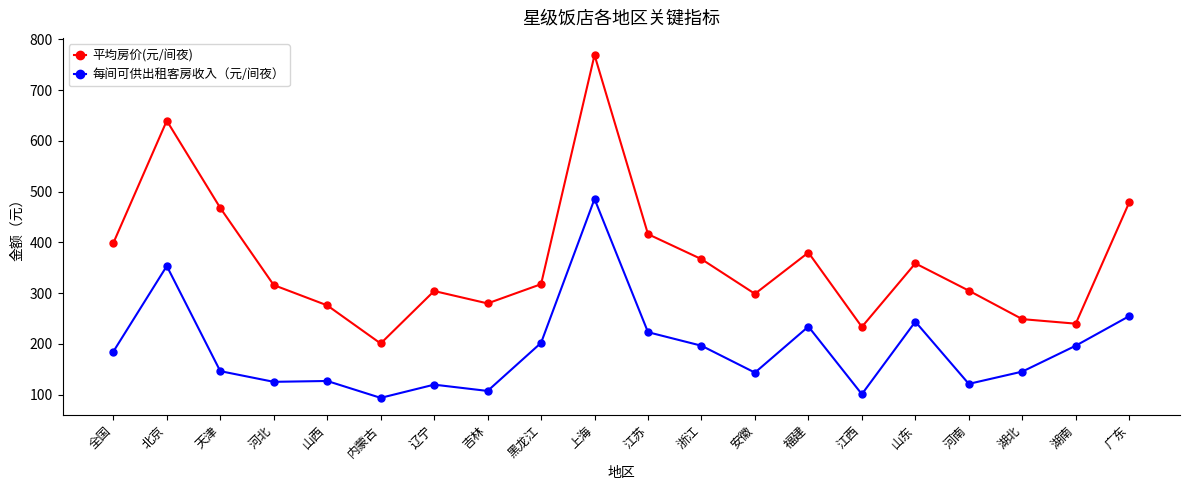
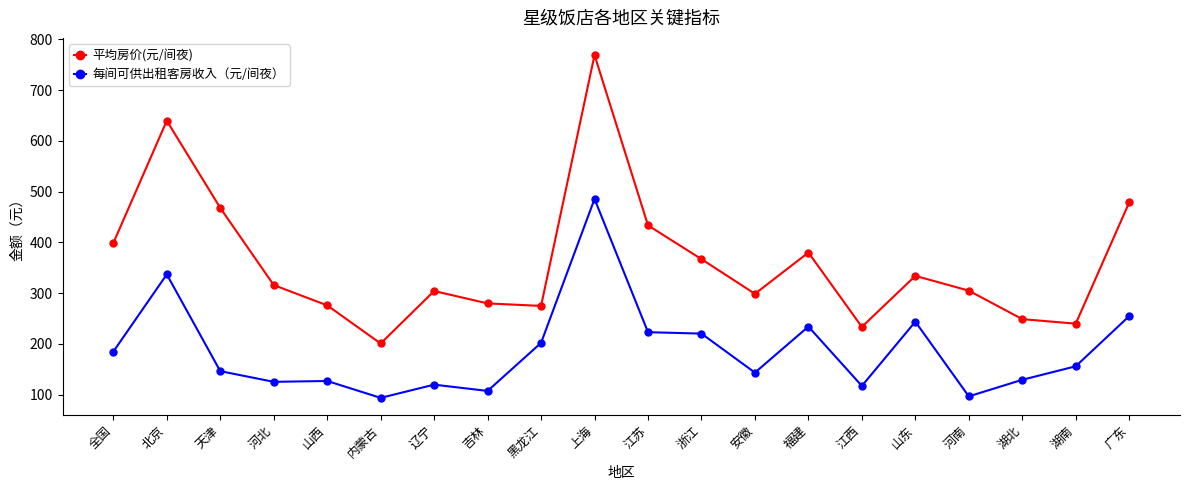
每间可供出租客房收入（元/间夜）, 北京: 350 -> 340
平均房价(元/间夜), 黑龙江: 320 -> 270
平均房价(元/间夜), 江苏: 420 -> 430
每间可供出租客房收入（元/间夜）, 浙江: 200 -> 220
每间可供出租客房收入（元/间夜）, 江西: 100 -> 120
平均房价(元/间夜), 山东: 360 -> 330
每间可供出租客房收入（元/间夜）, 河南: 120 -> 100
每间可供出租客房收入（元/间夜）, 湖北: 150 -> 130
每间可供出租客房收入（元/间夜）, 湖南: 200 -> 160
